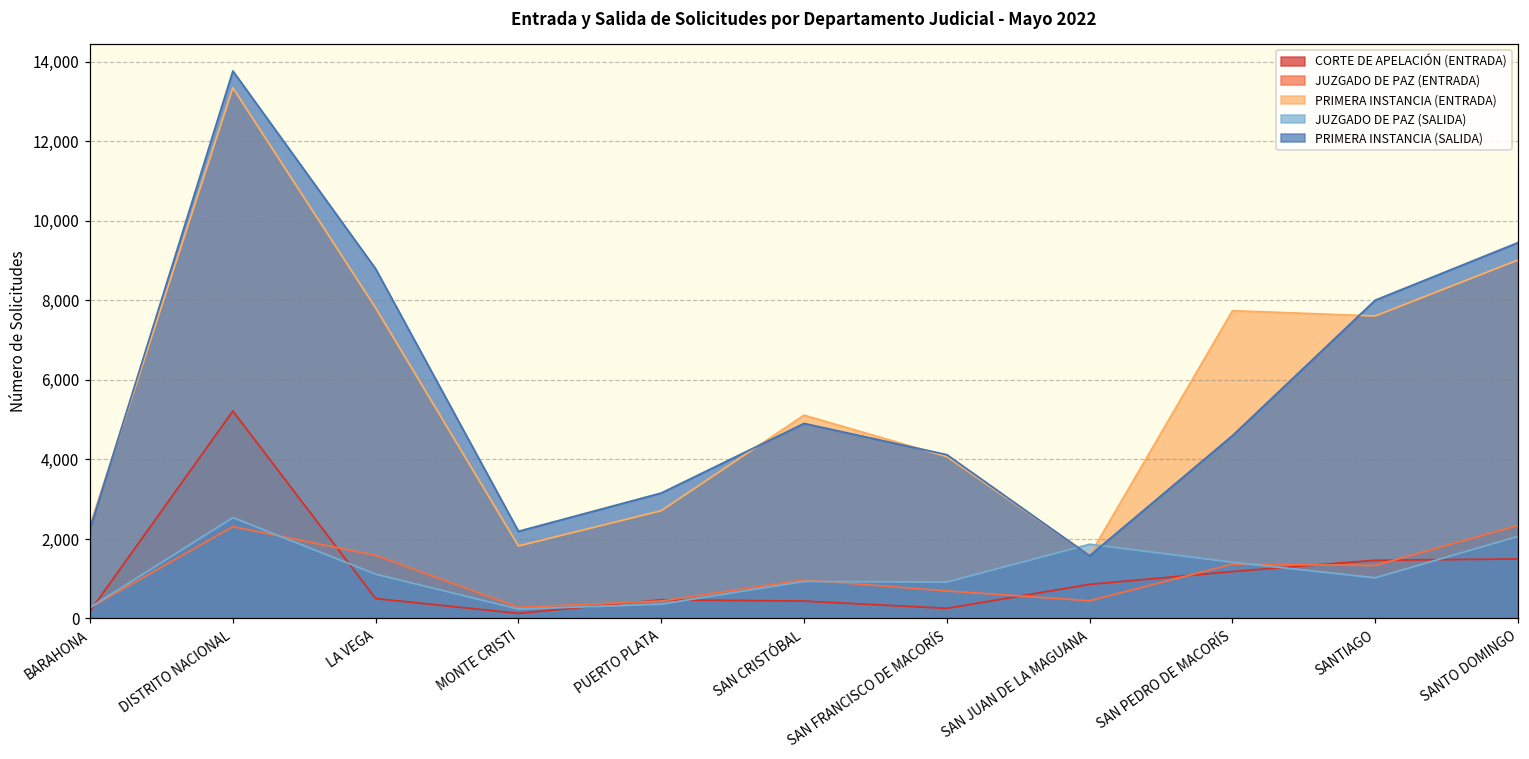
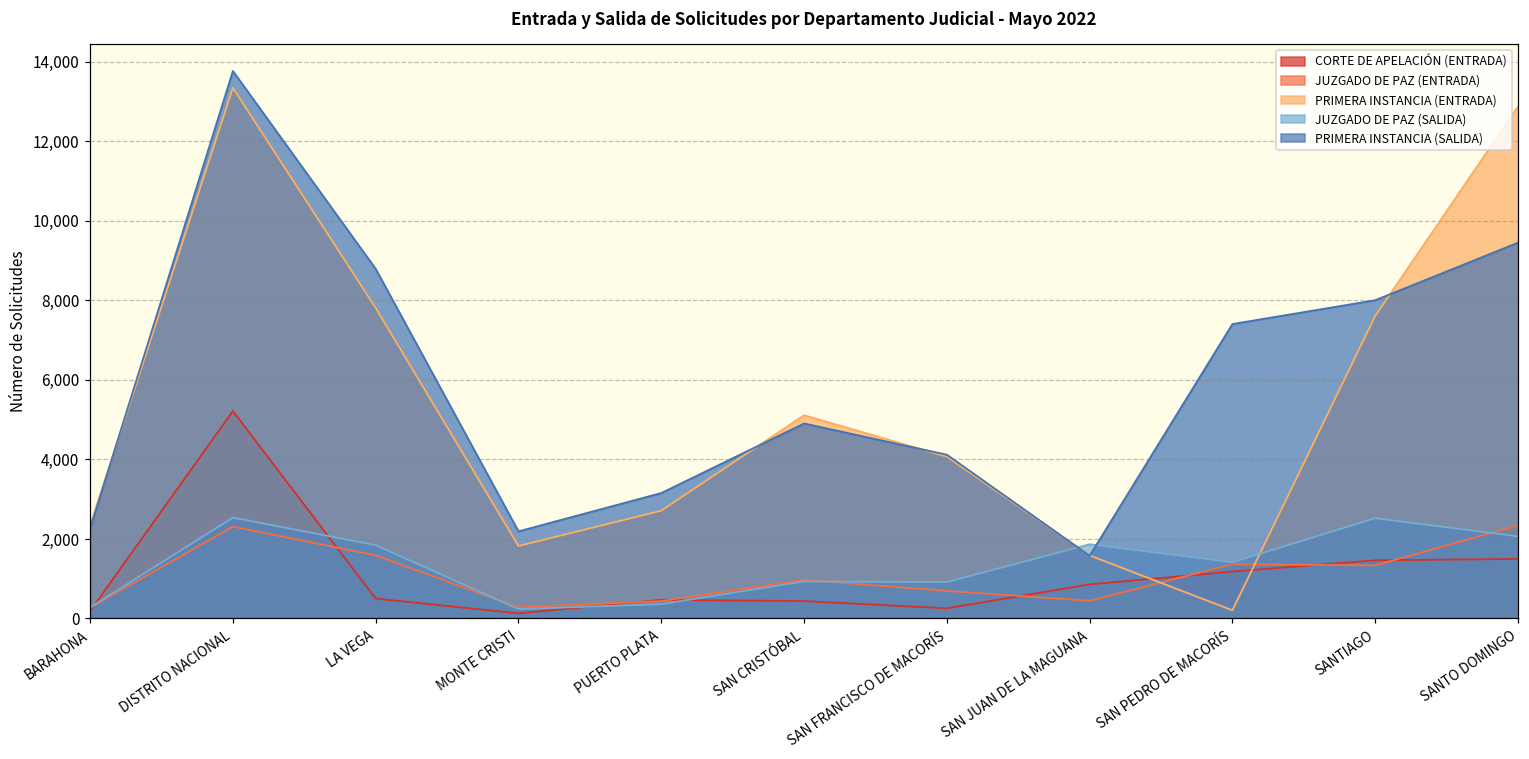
JUZGADO DE PAZ (SALIDA), LA VEGA: 1,100 -> 1,800
PRIMERA INSTANCIA (ENTRADA), SAN PEDRO DE MACORÍS: 7,700 -> 200
PRIMERA INSTANCIA (SALIDA), SAN PEDRO DE MACORÍS: 4,600 -> 7,400
JUZGADO DE PAZ (SALIDA), SANTIAGO: 1,000 -> 2,500
PRIMERA INSTANCIA (ENTRADA), SANTO DOMINGO: 9,000 -> 12,900
